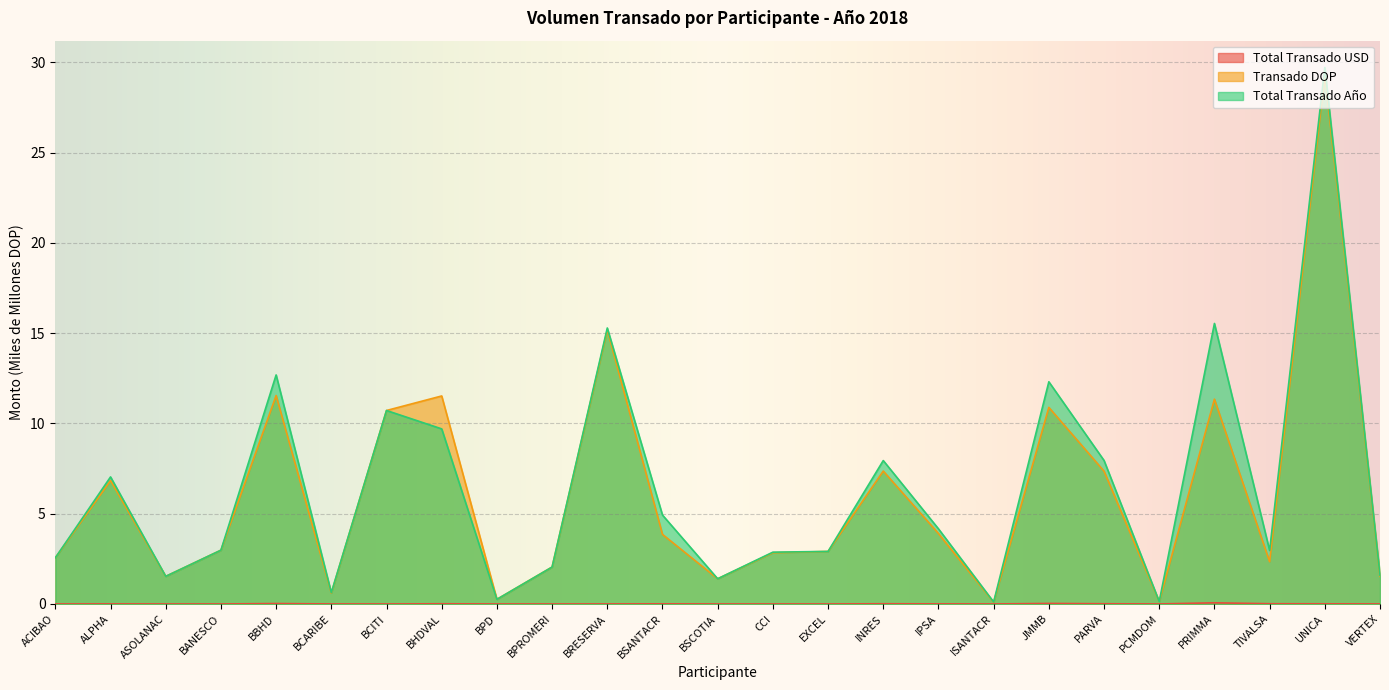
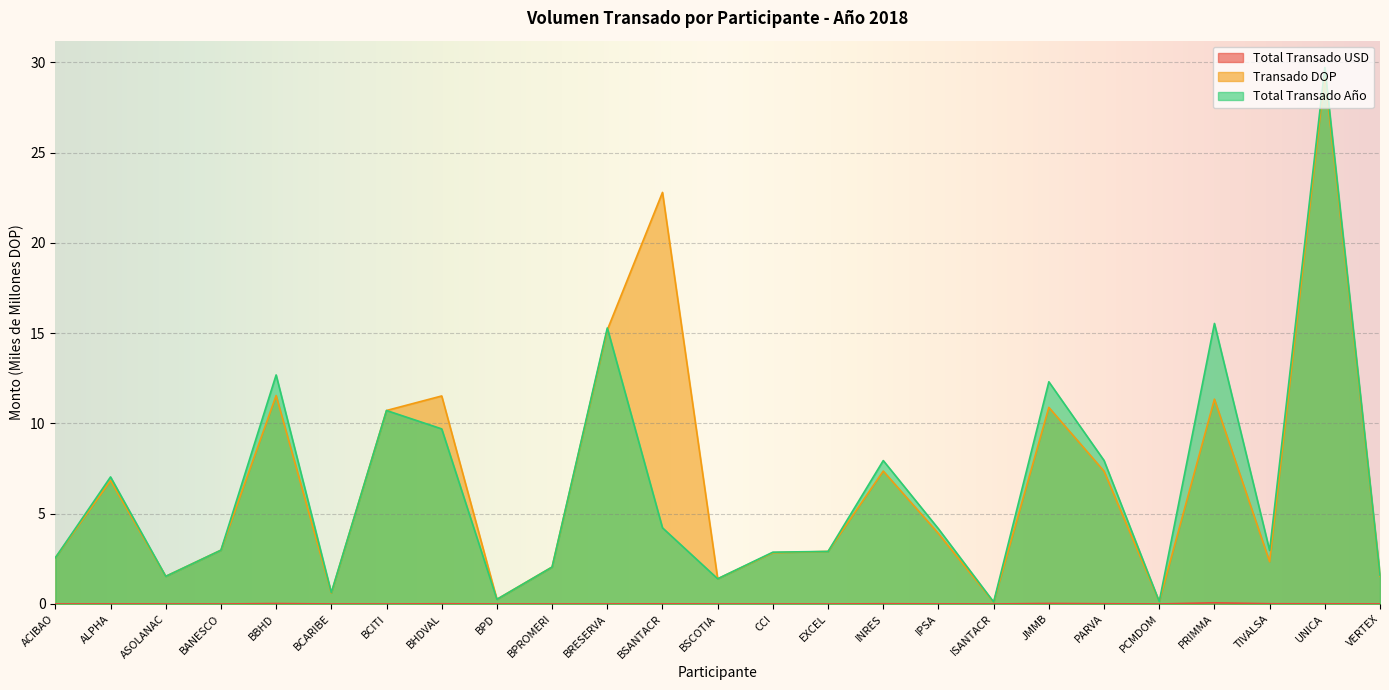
Transado DOP, BSANTACR: 3.9 -> 22.8
Total Transado Año, BSANTACR: 4.9 -> 4.2
